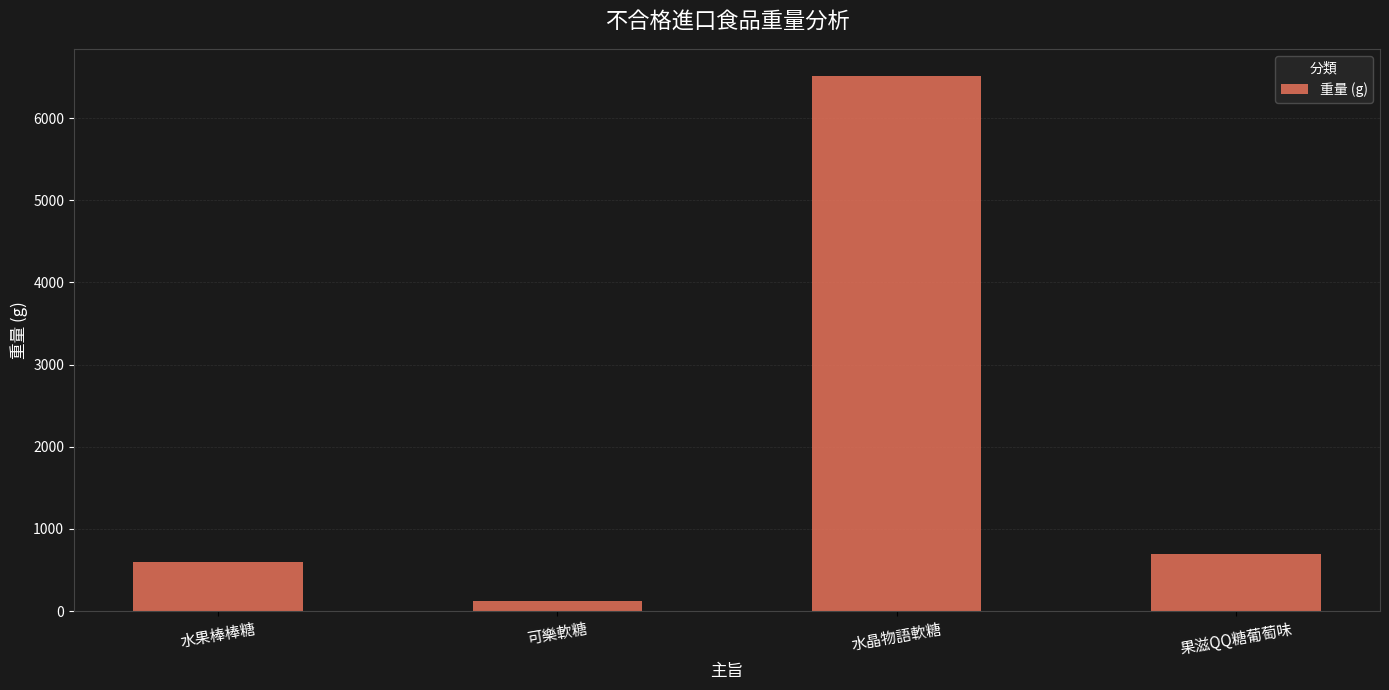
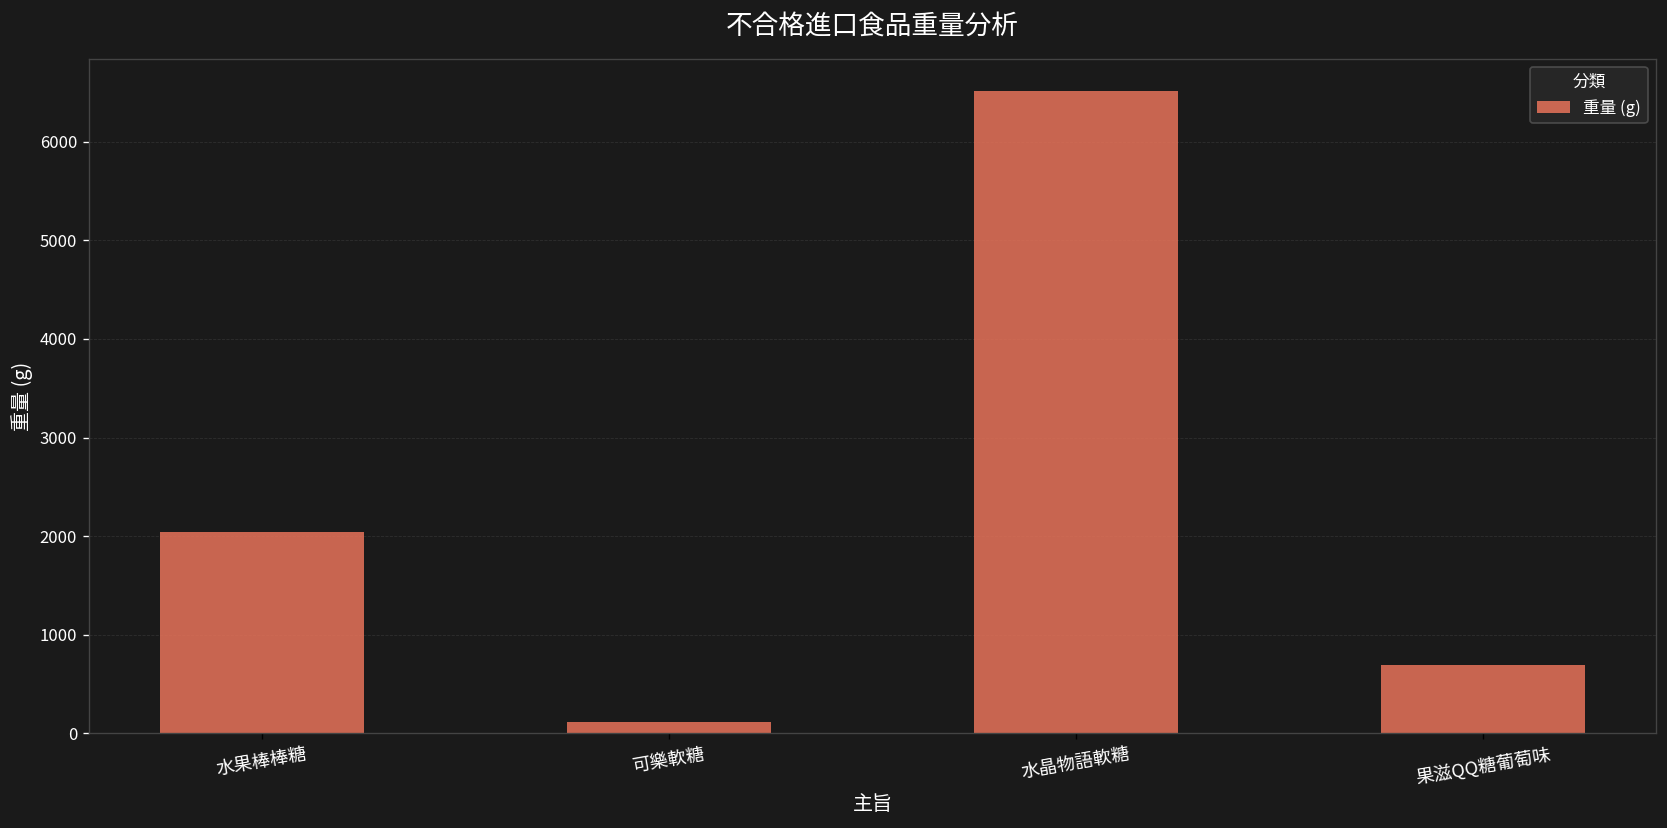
水果棒棒糖: 600 -> 2000
